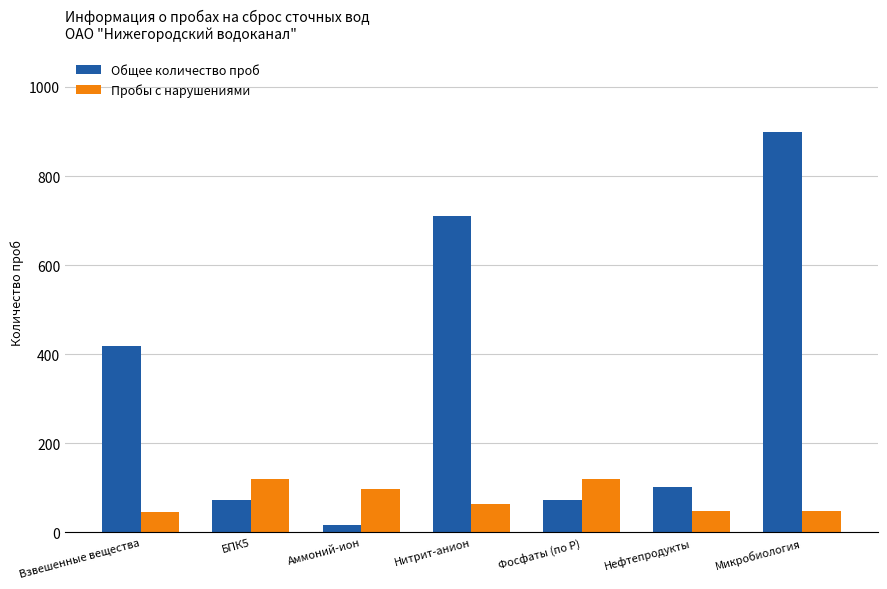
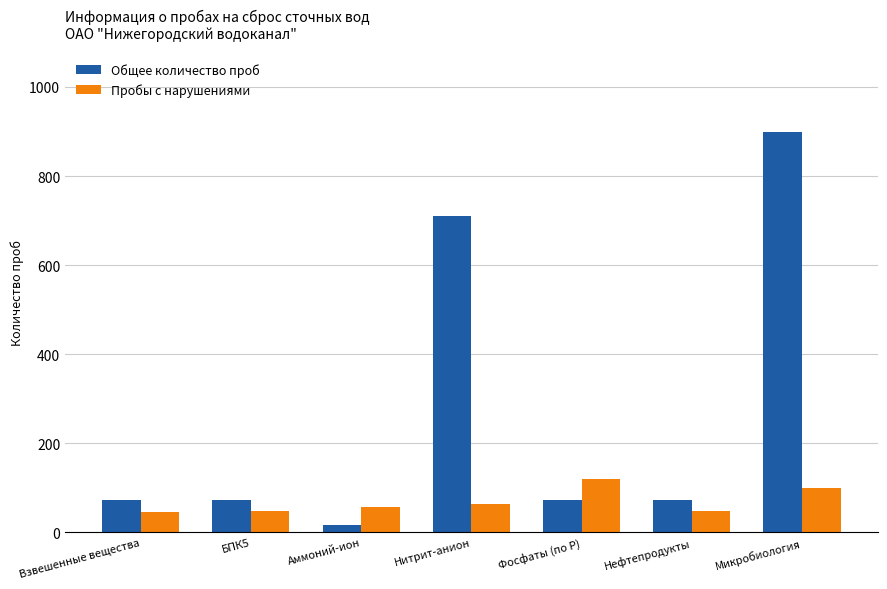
Общее количество проб, Взвешенные вещества: 420 -> 70
Пробы с нарушениями, БПК5: 120 -> 50
Пробы с нарушениями, Аммоний-ион: 100 -> 60
Общее количество проб, Нефтепродукты: 100 -> 70
Пробы с нарушениями, Микробиология: 50 -> 100
